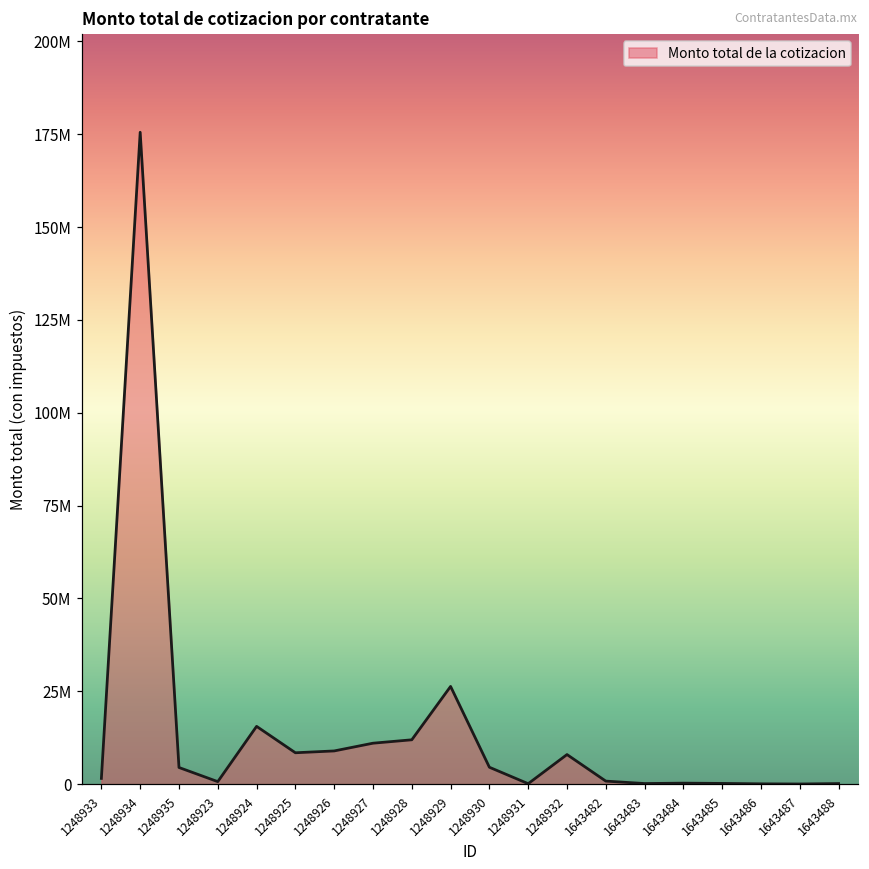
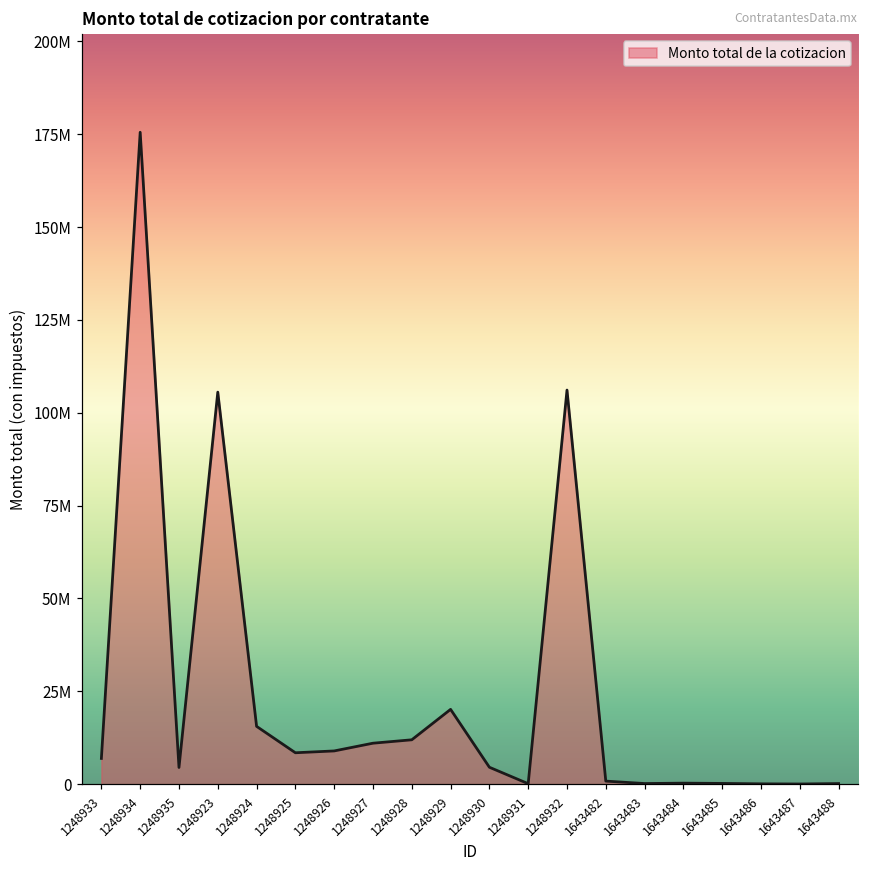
1248933: 2000000 -> 7000000
1248923: 1000000 -> 106000000
1248929: 26000000 -> 20000000
1248932: 8000000 -> 106000000
